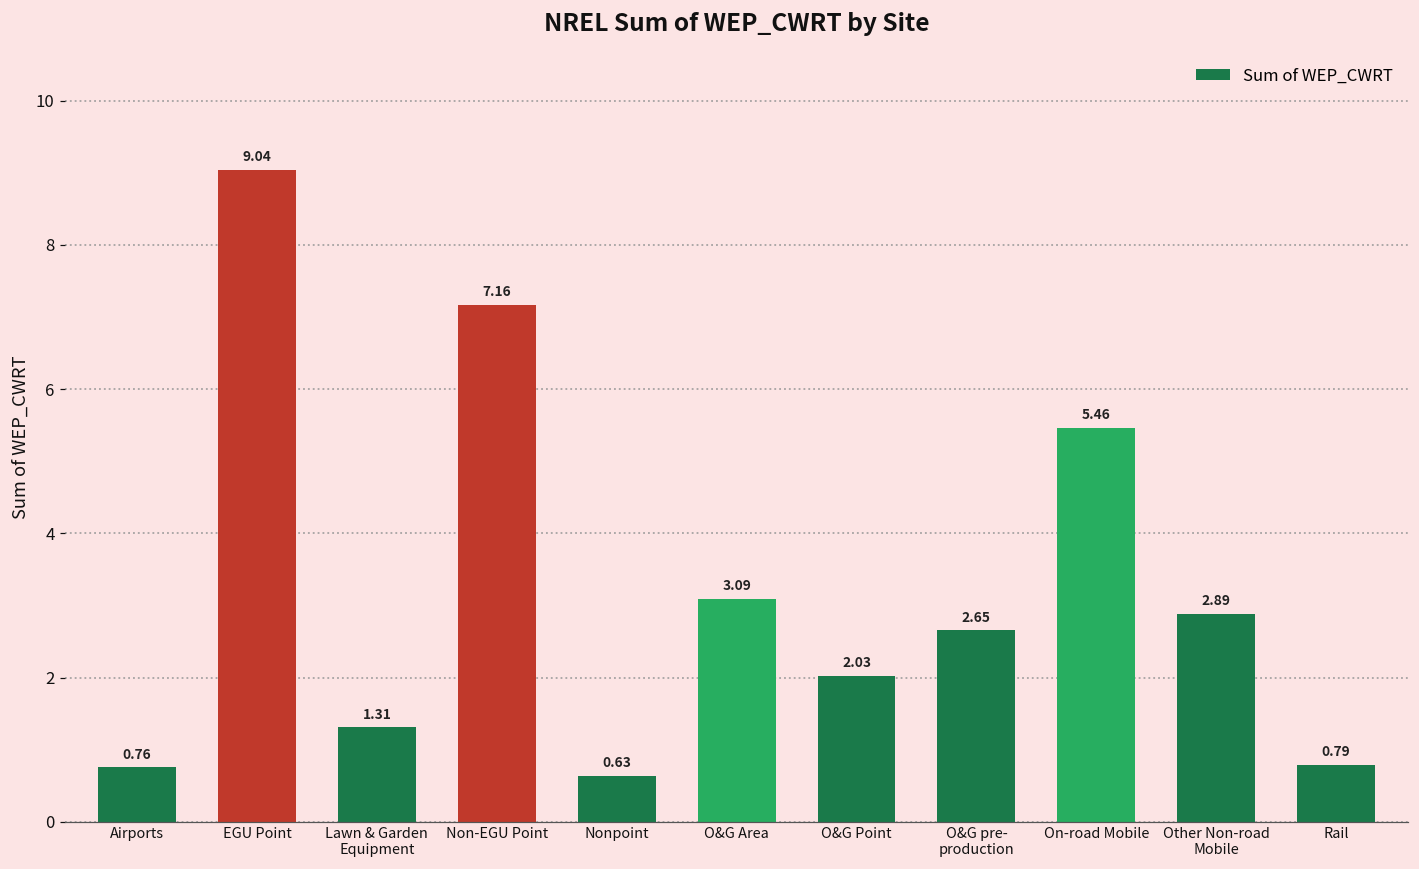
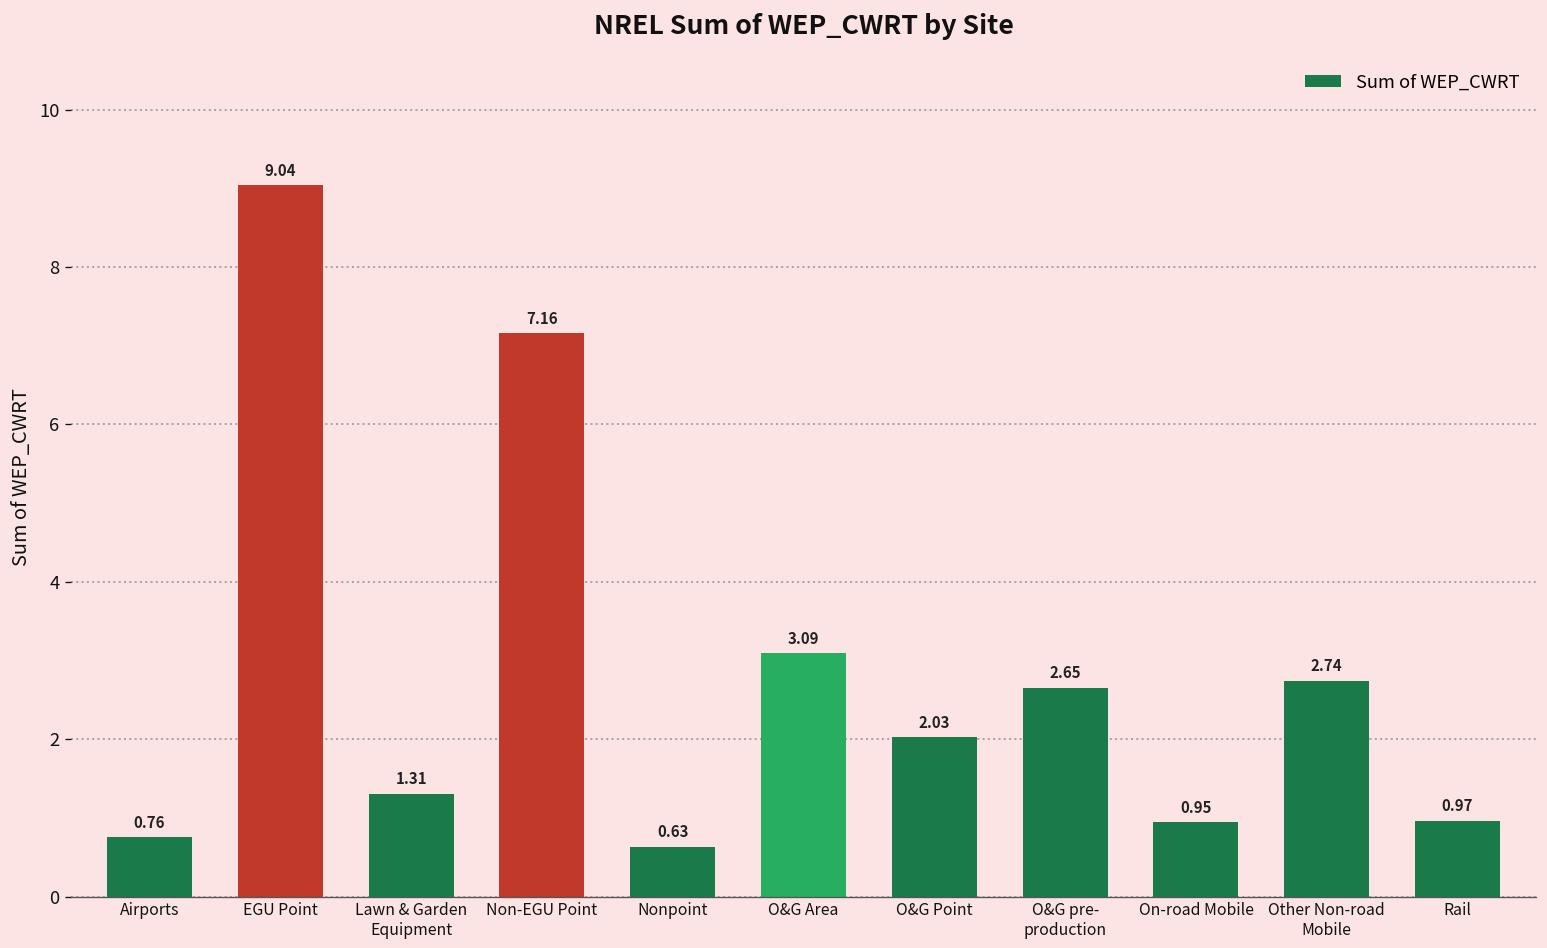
On-road Mobile: 5.46 -> 0.95
Other Non-road Mobile: 2.89 -> 2.74
Rail: 0.79 -> 0.97
